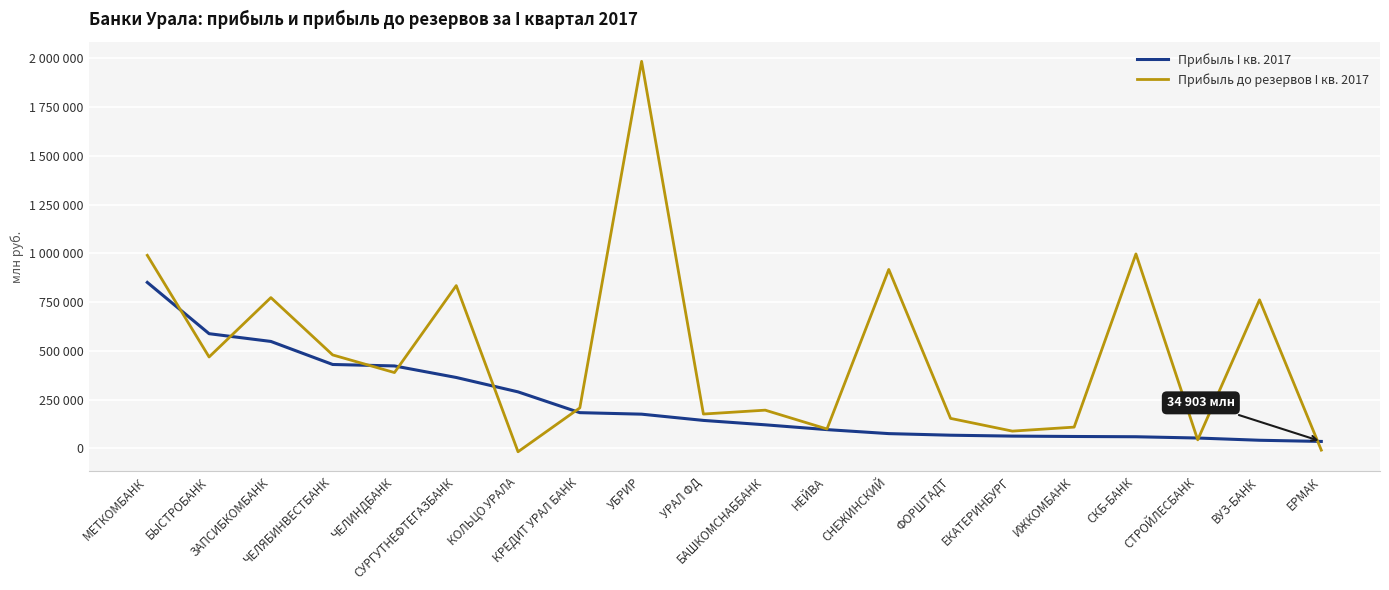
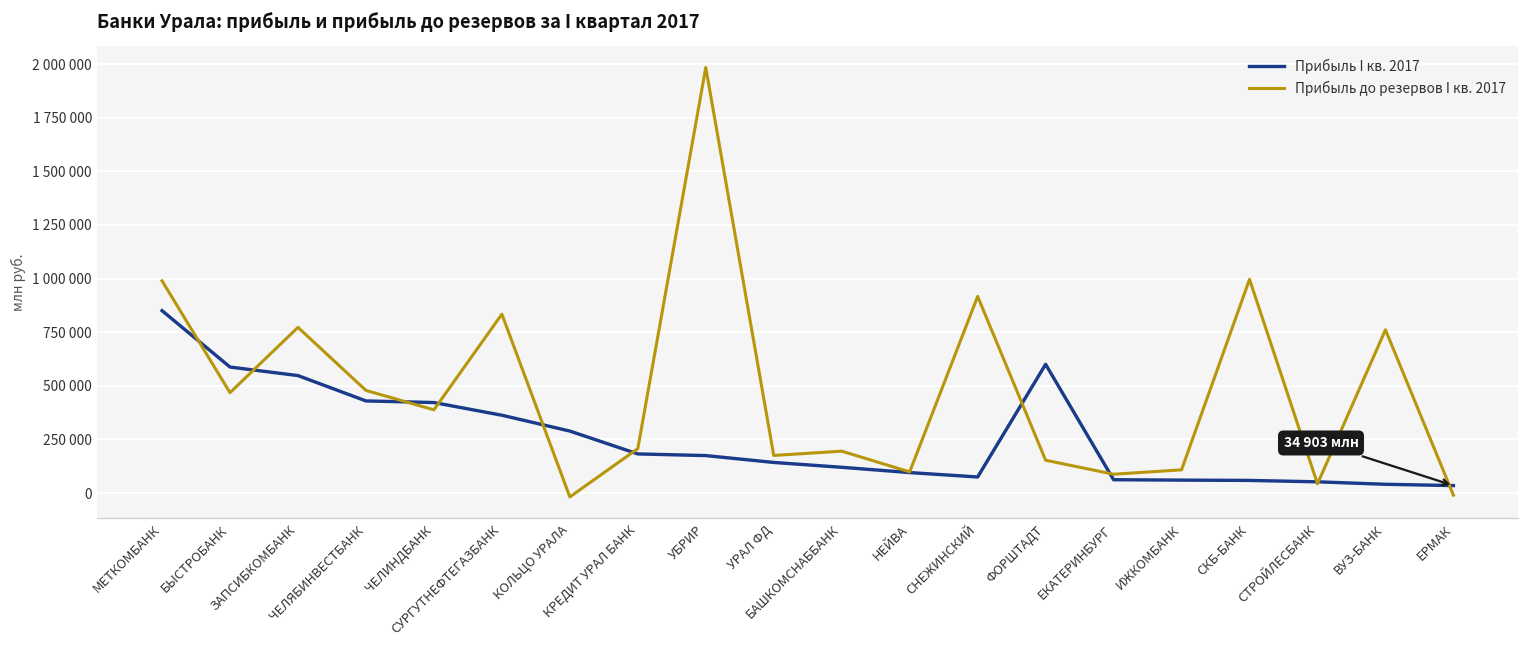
Прибыль I кв. 2017, ФОРШТАДТ: 70000 -> 600000
